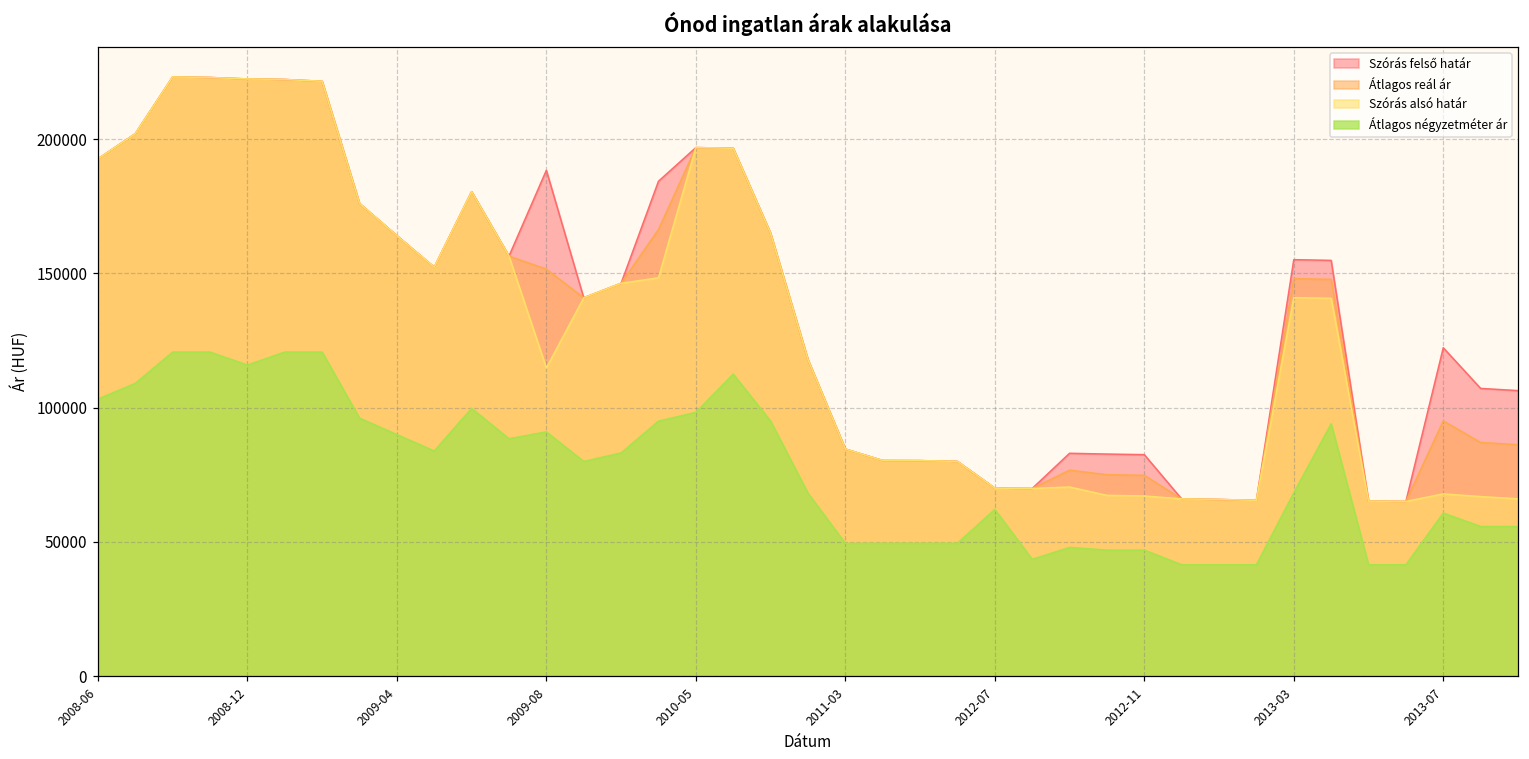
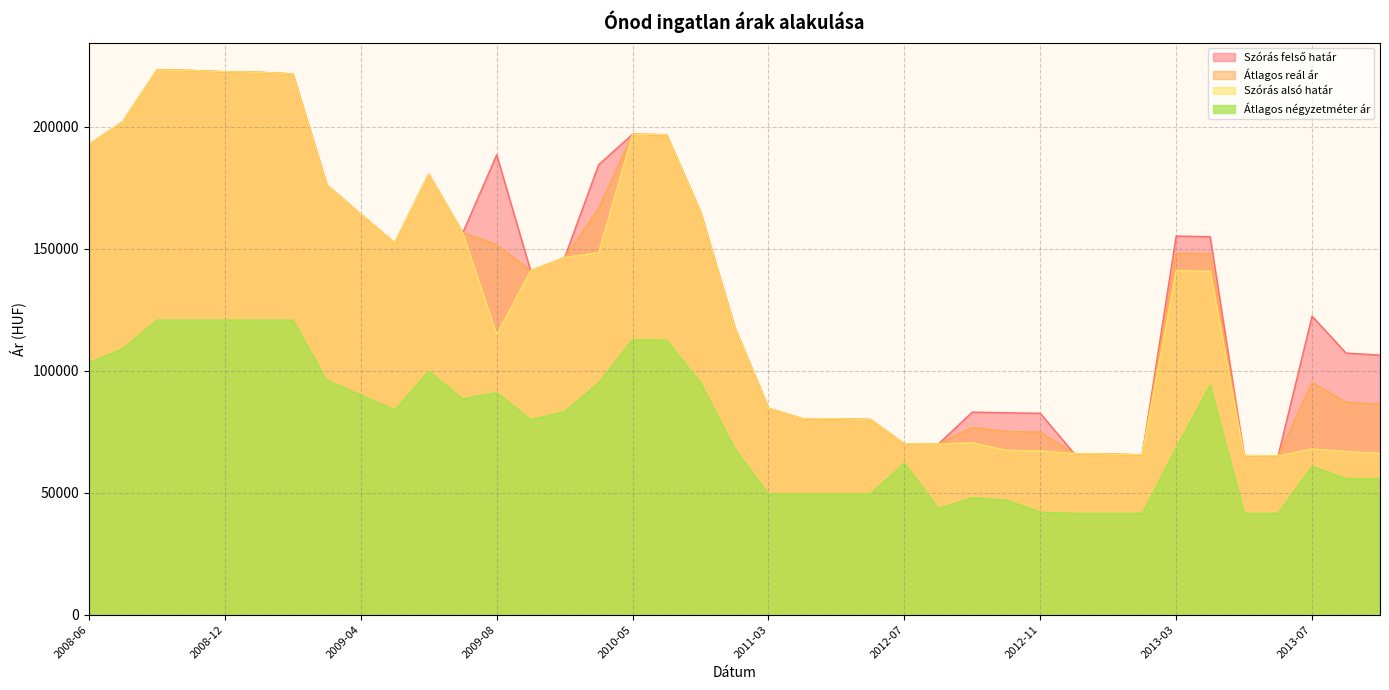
Átlagos négyzetméter ár, 2008-12: 116000 -> 121000
Átlagos négyzetméter ár, 2010-05: 98000 -> 113000
Átlagos négyzetméter ár, 2012-11: 47000 -> 42000
